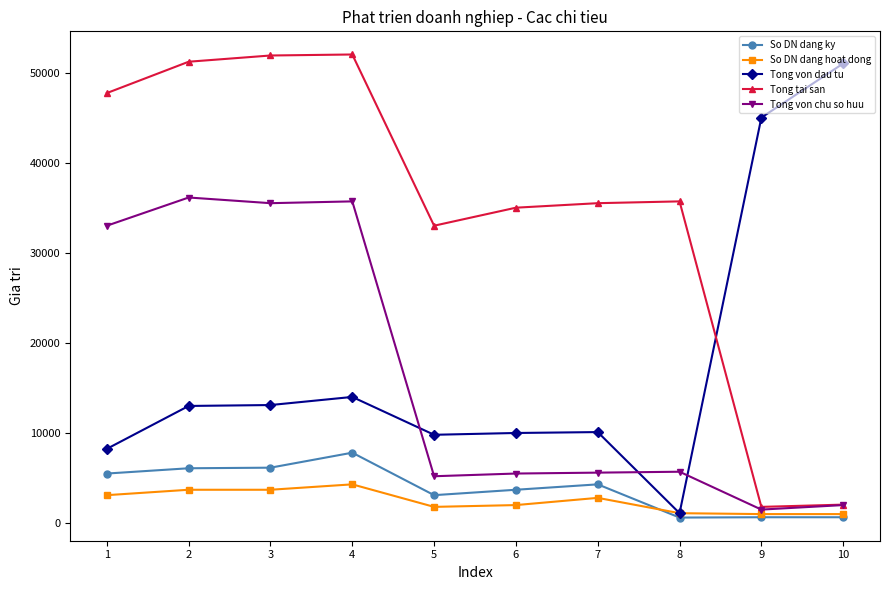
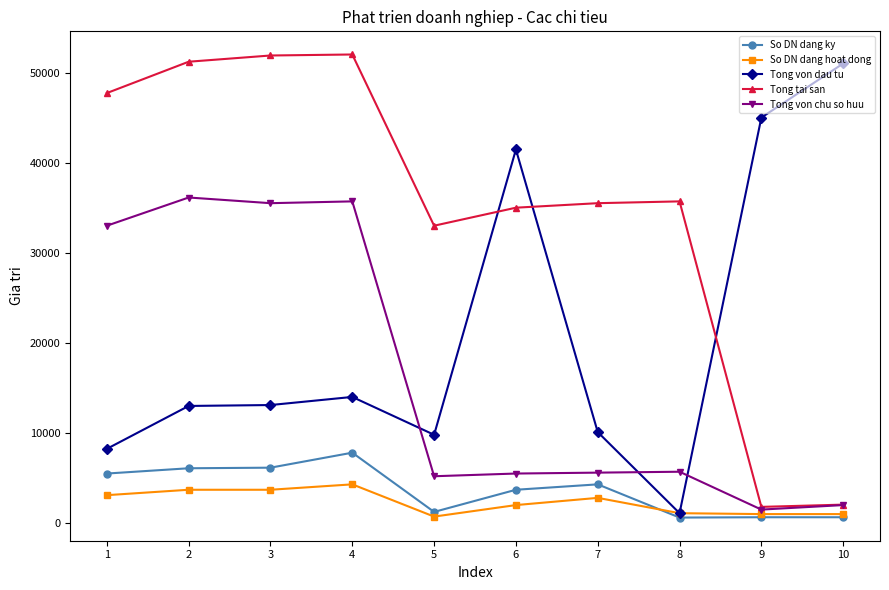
So DN dang ky, 5: 3000 -> 1000
So DN dang hoat dong, 5: 2000 -> 1000
Tong von dau tu, 6: 10000 -> 41000
